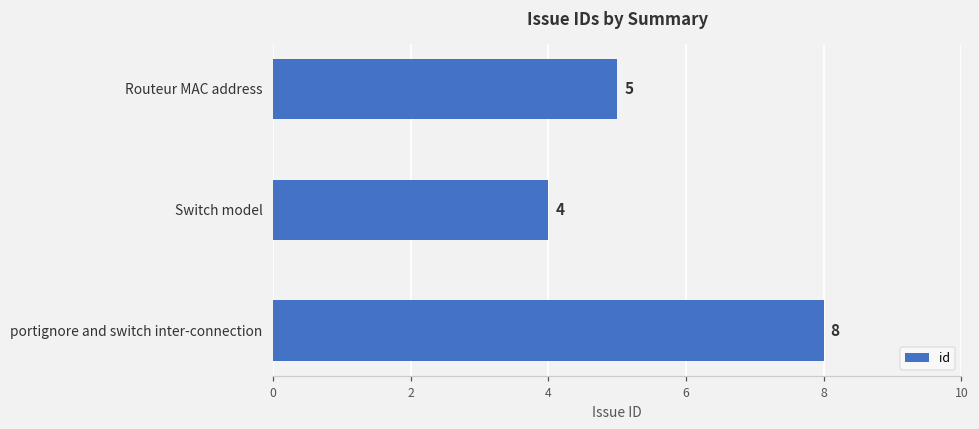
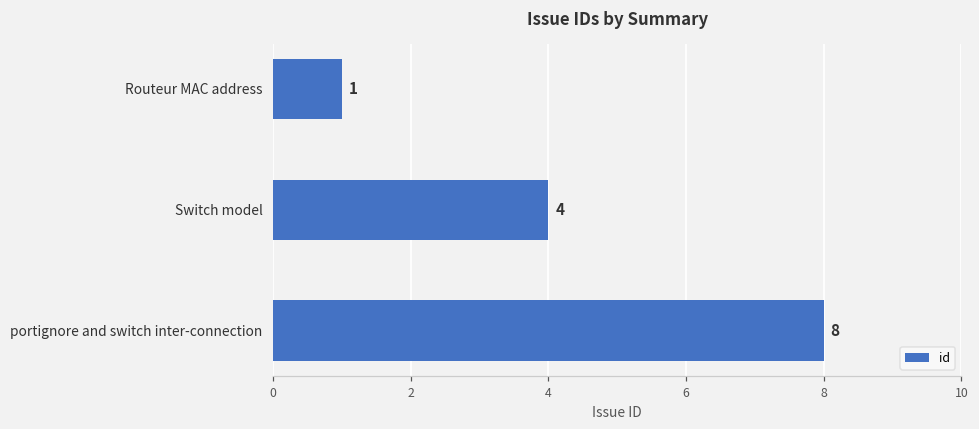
Routeur MAC address: 5 -> 1
